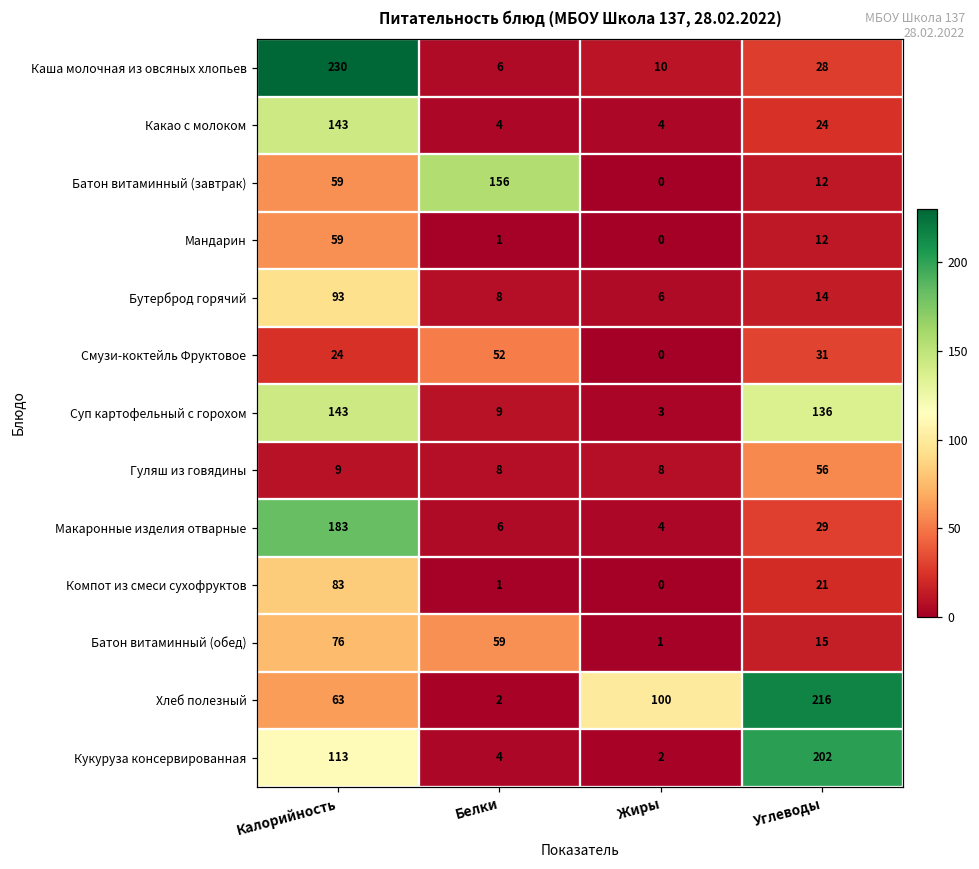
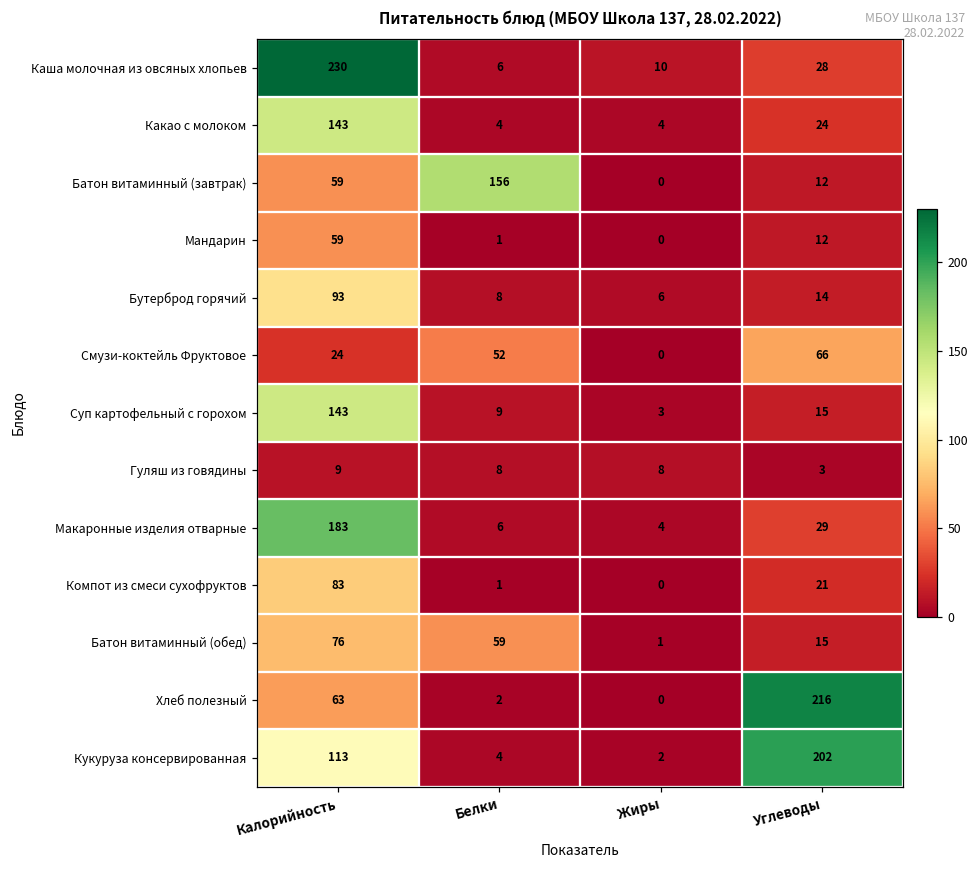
Смузи-коктейль Фруктовое, Углеводы: 31 -> 66
Суп картофельный с горохом, Углеводы: 136 -> 15
Гуляш из говядины, Углеводы: 56 -> 3
Хлеб полезный, Жиры: 100 -> 0
